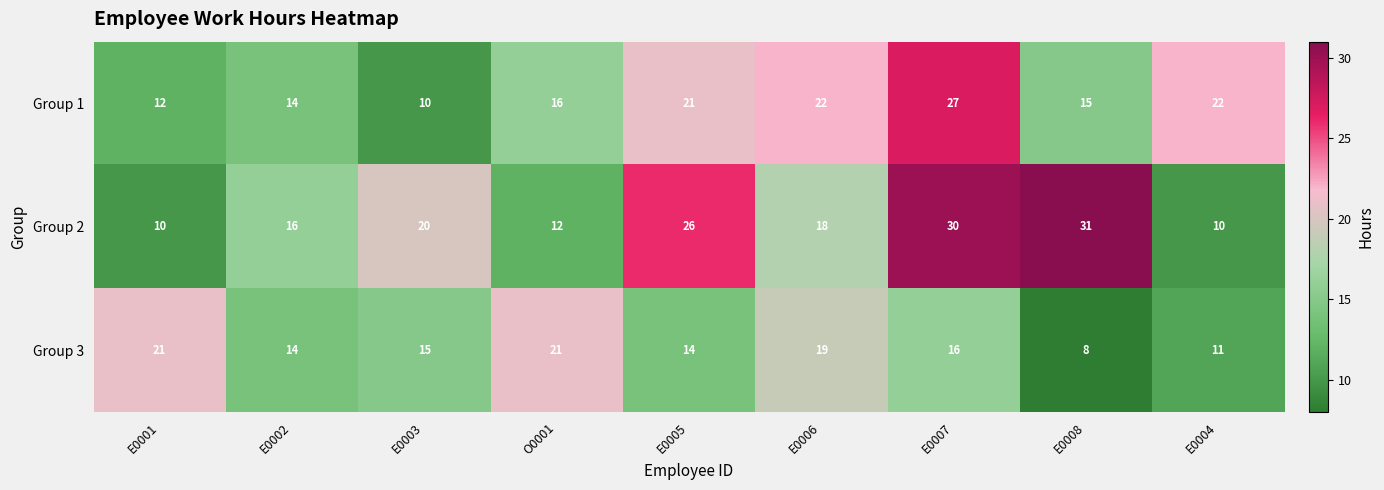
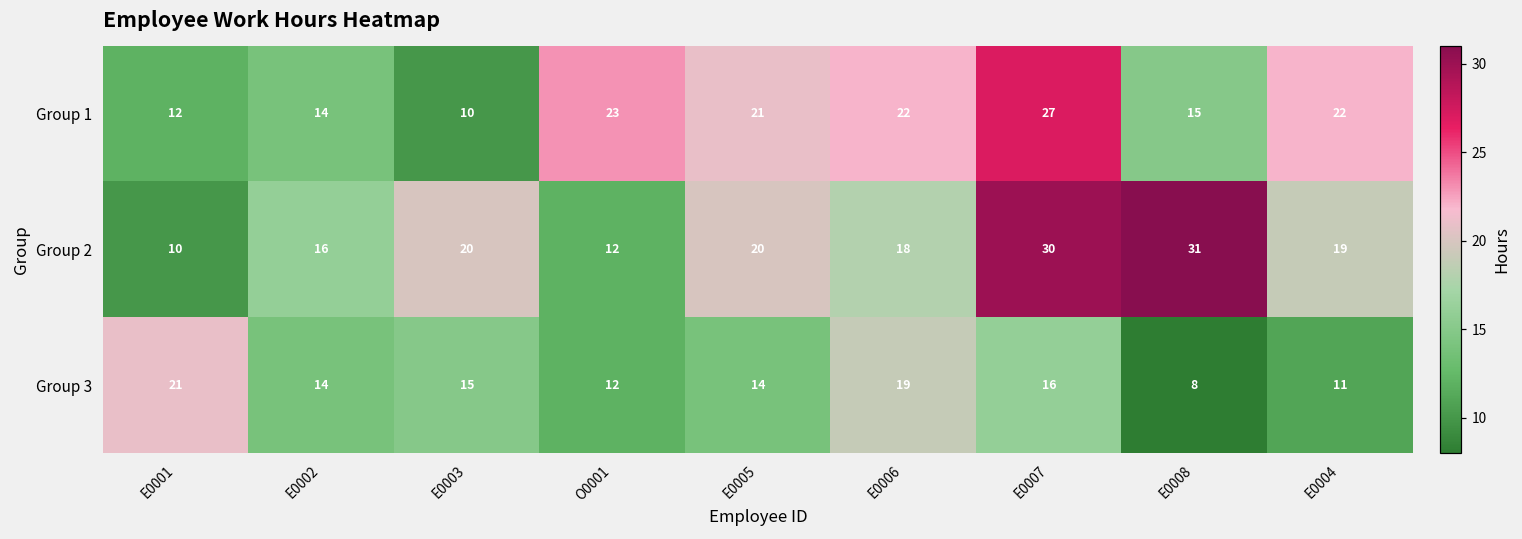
Group 1, O0001: 16 -> 23
Group 2, E0005: 26 -> 20
Group 2, E0004: 10 -> 19
Group 3, O0001: 21 -> 12
